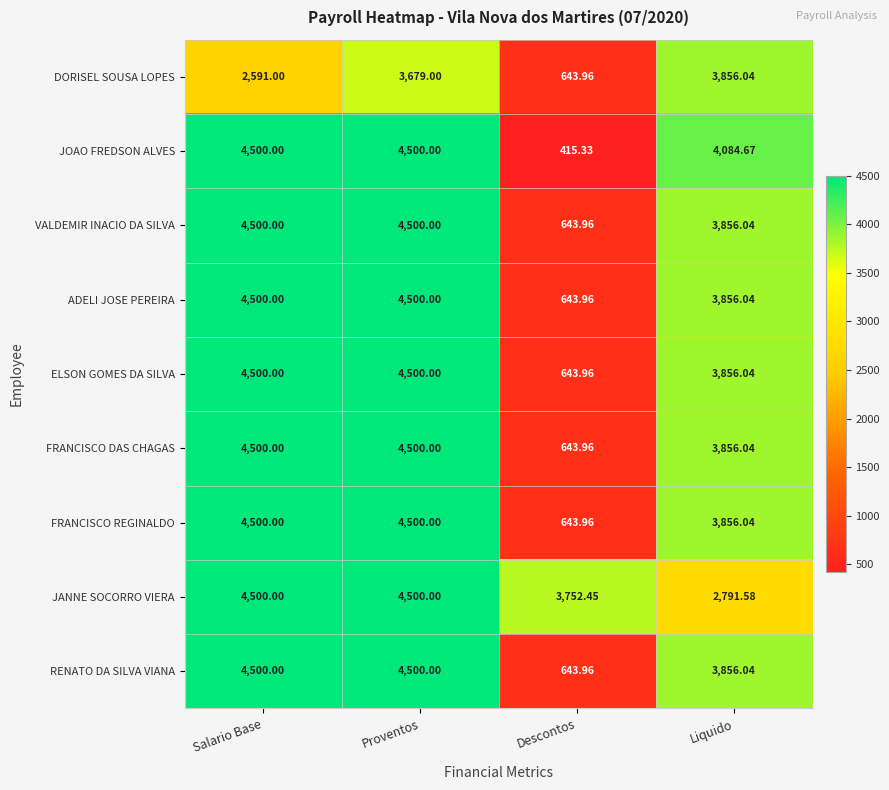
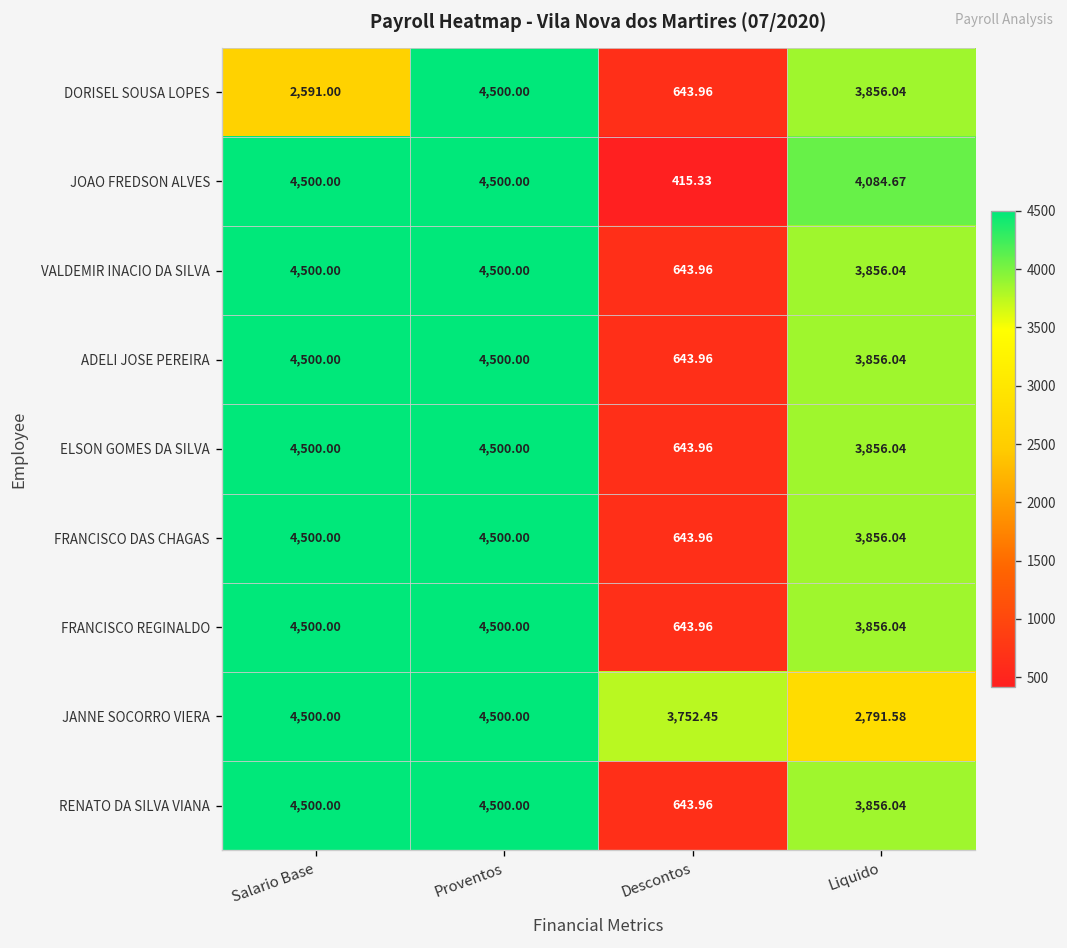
DORISEL SOUSA LOPES, Proventos: 3,679.00 -> 4,500.00
